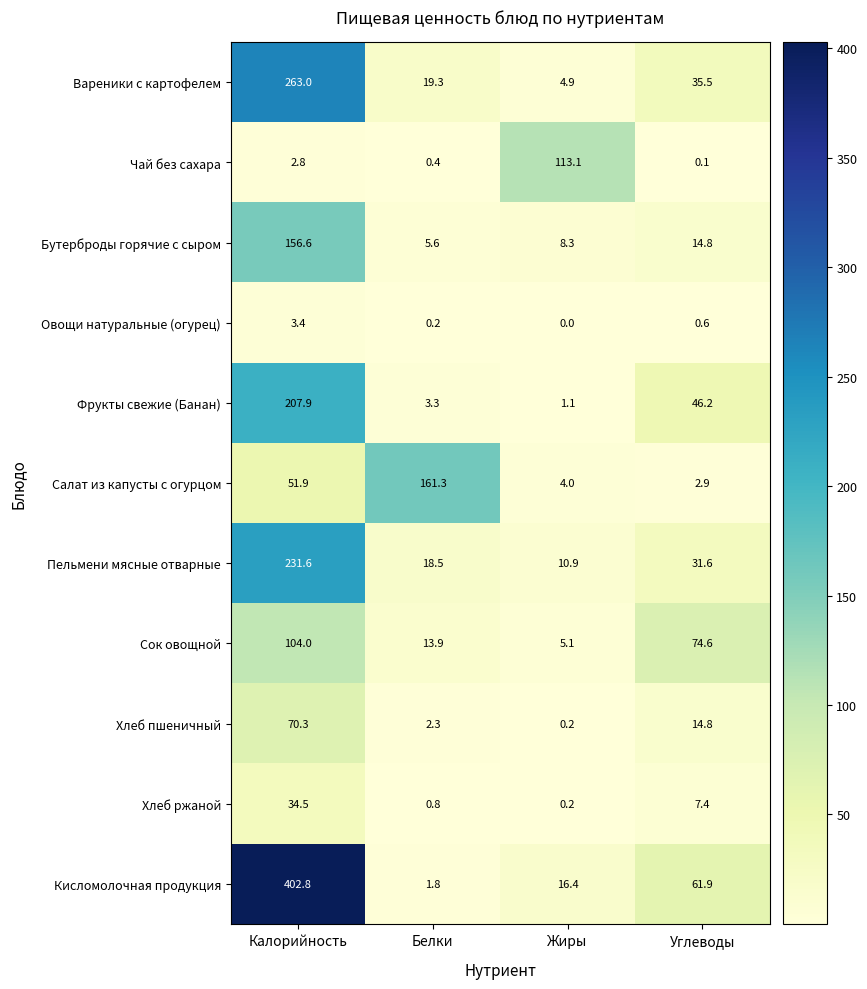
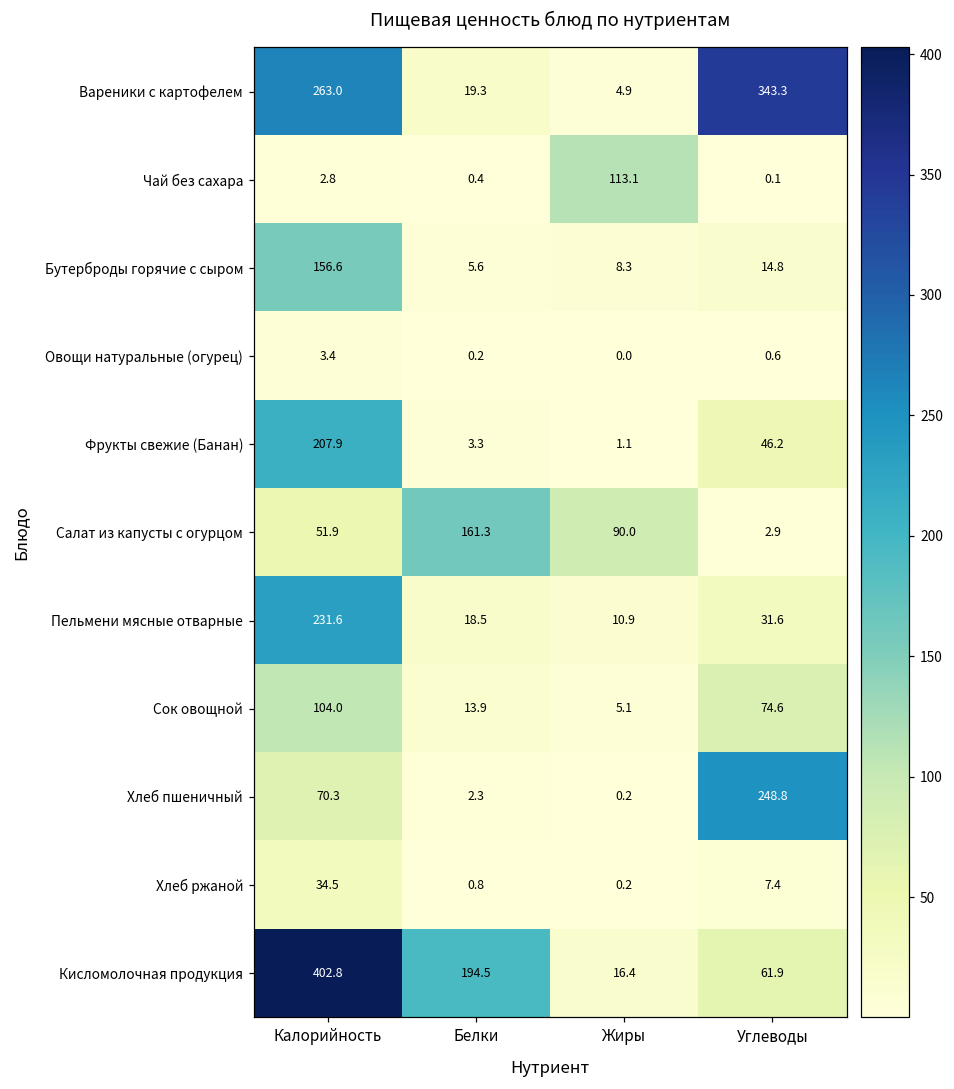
Вареники с картофелем, Углеводы: 35.5 -> 343.3
Салат из капусты с огурцом, Жиры: 4.0 -> 90.0
Хлеб пшеничный, Углеводы: 14.8 -> 248.8
Кисломолочная продукция, Белки: 1.8 -> 194.5
